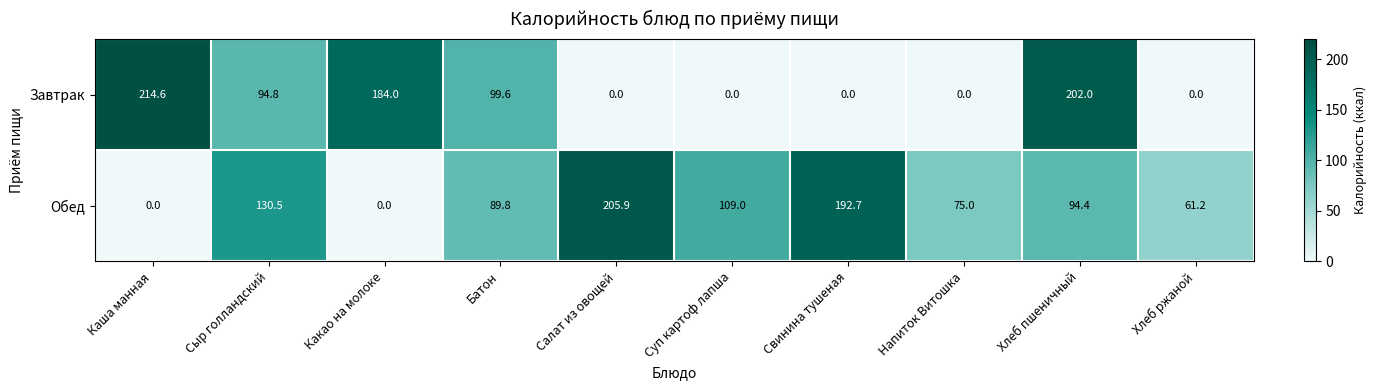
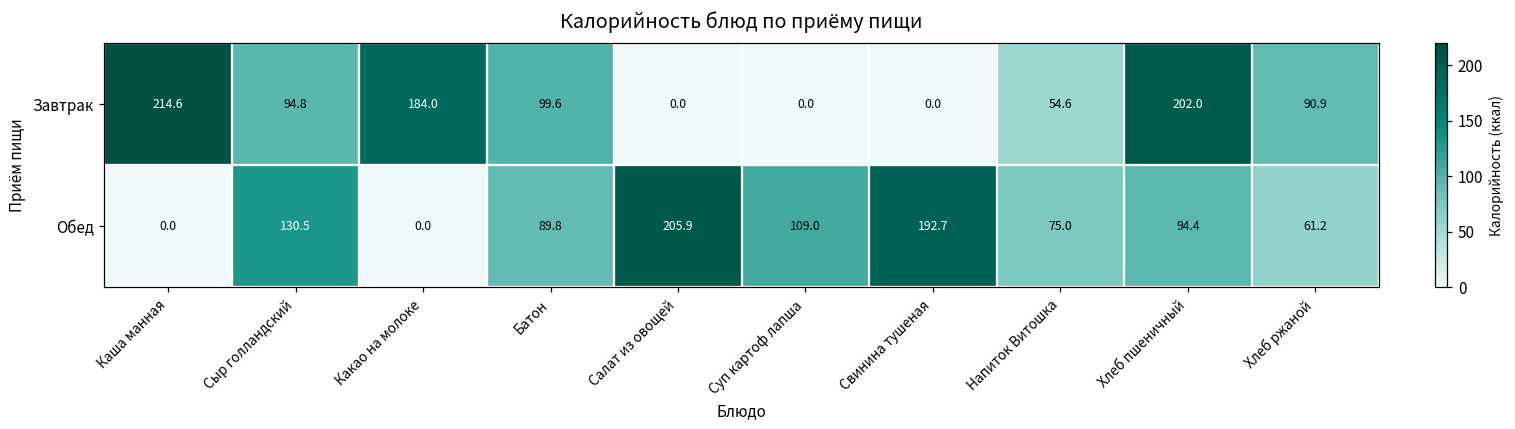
Завтрак, Напиток Витошка: 0.0 -> 54.6
Завтрак, Хлеб ржаной: 0.0 -> 90.9
